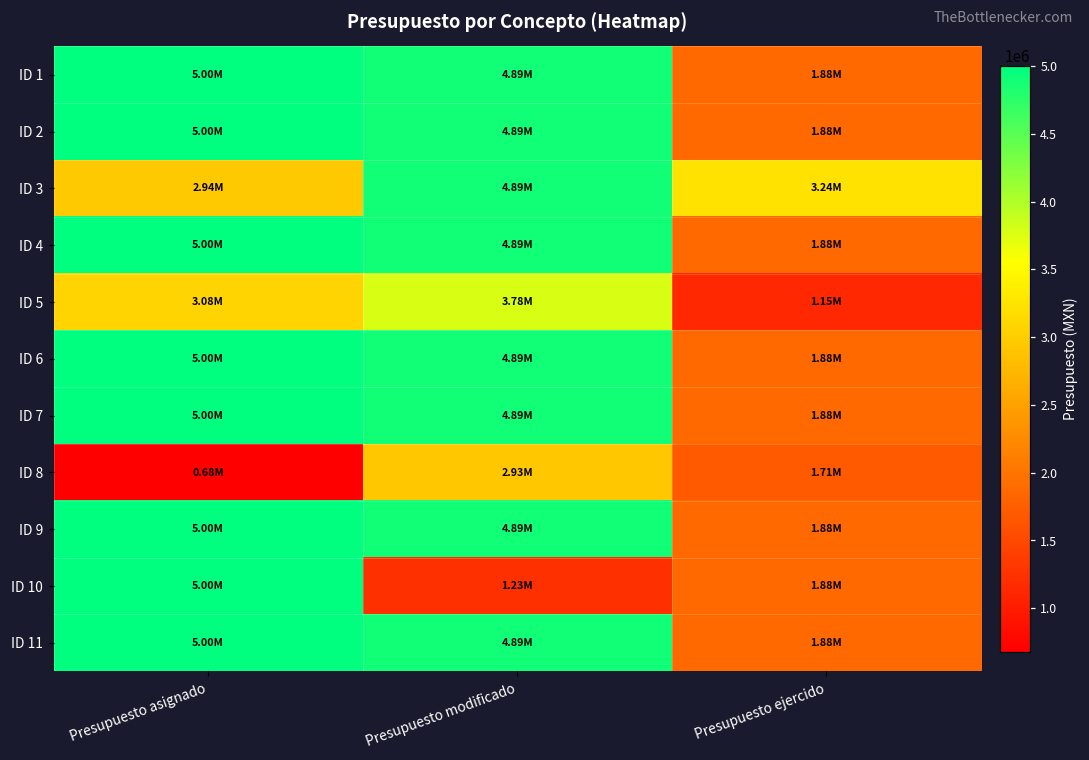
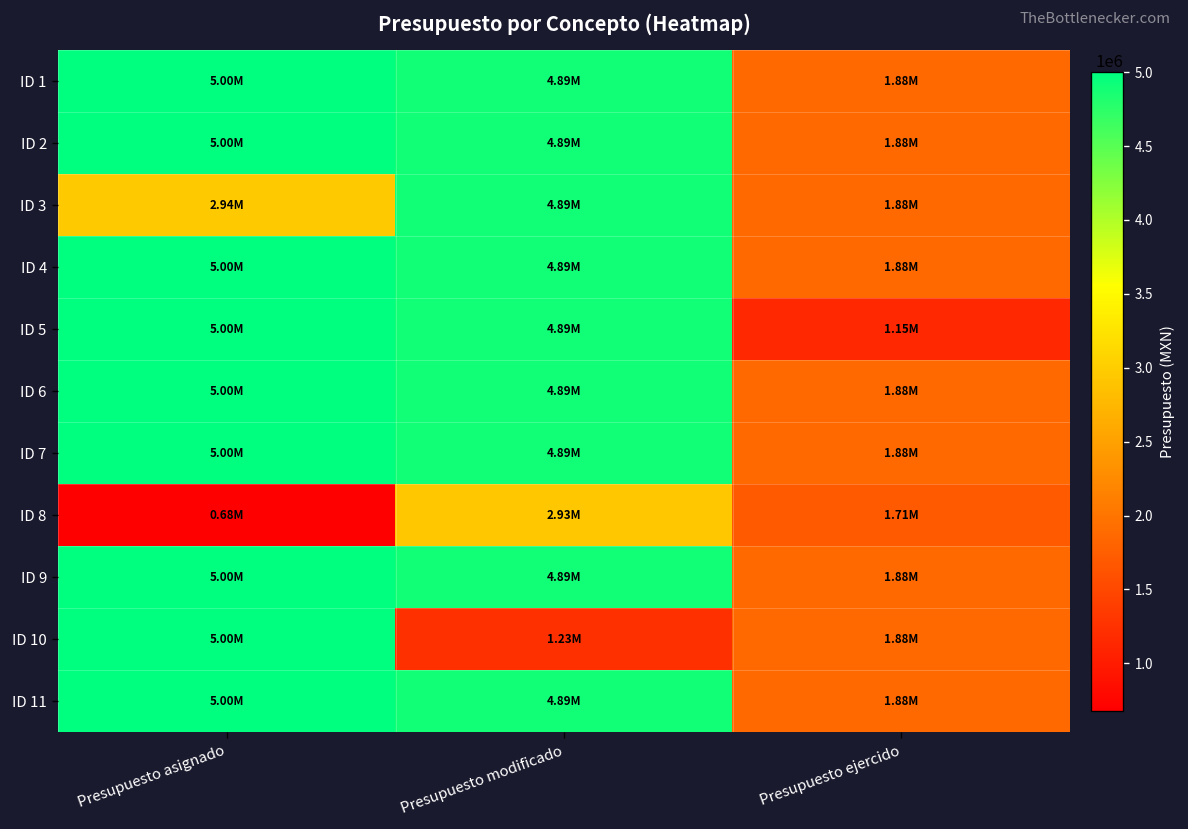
ID 3, Presupuesto ejercido: 3.24M -> 1.88M
ID 5, Presupuesto asignado: 3.08M -> 5.00M
ID 5, Presupuesto modificado: 3.78M -> 4.89M
